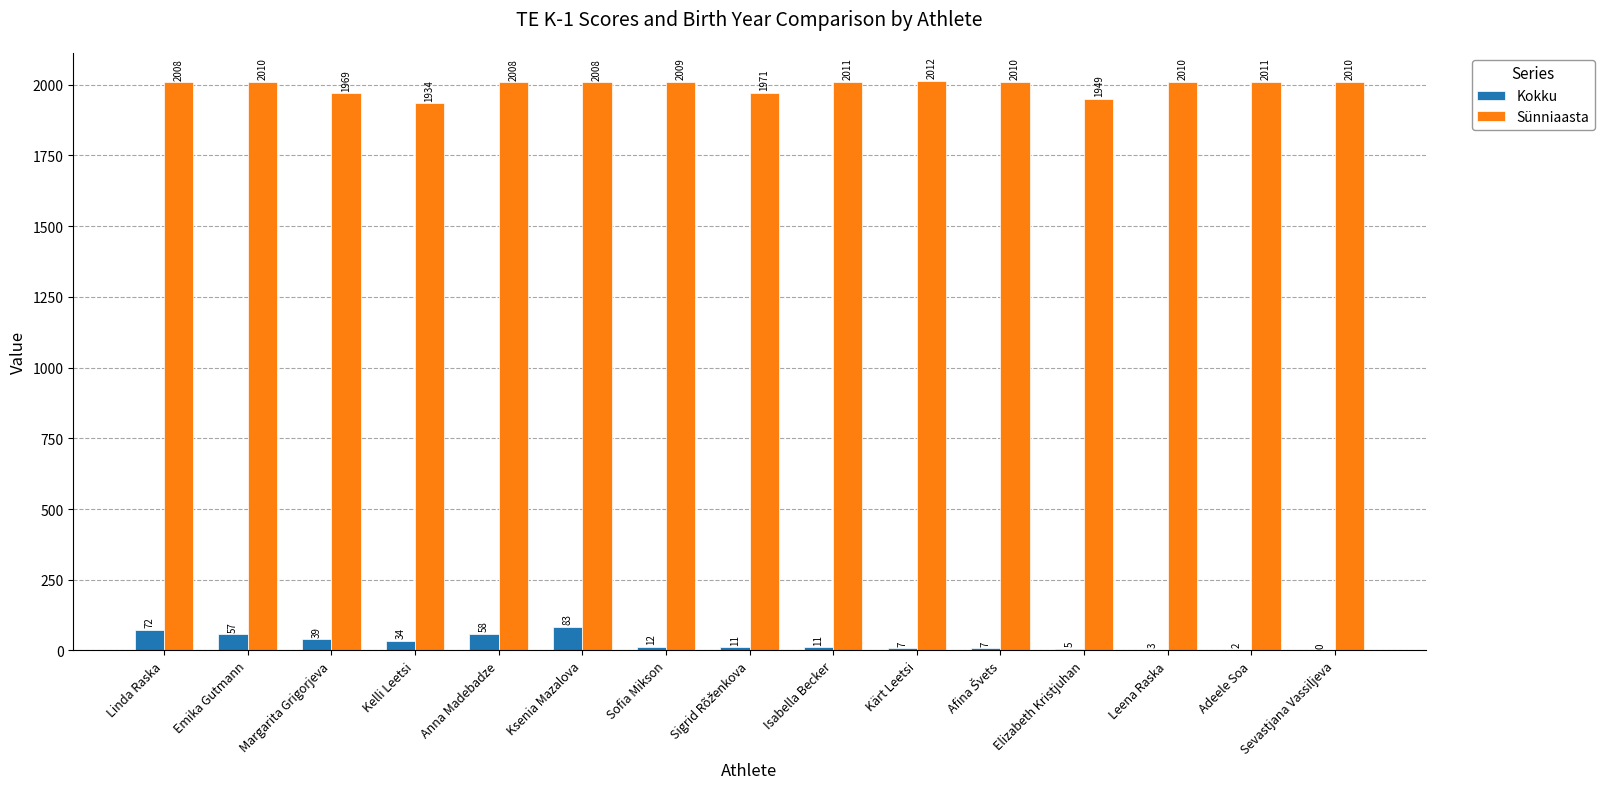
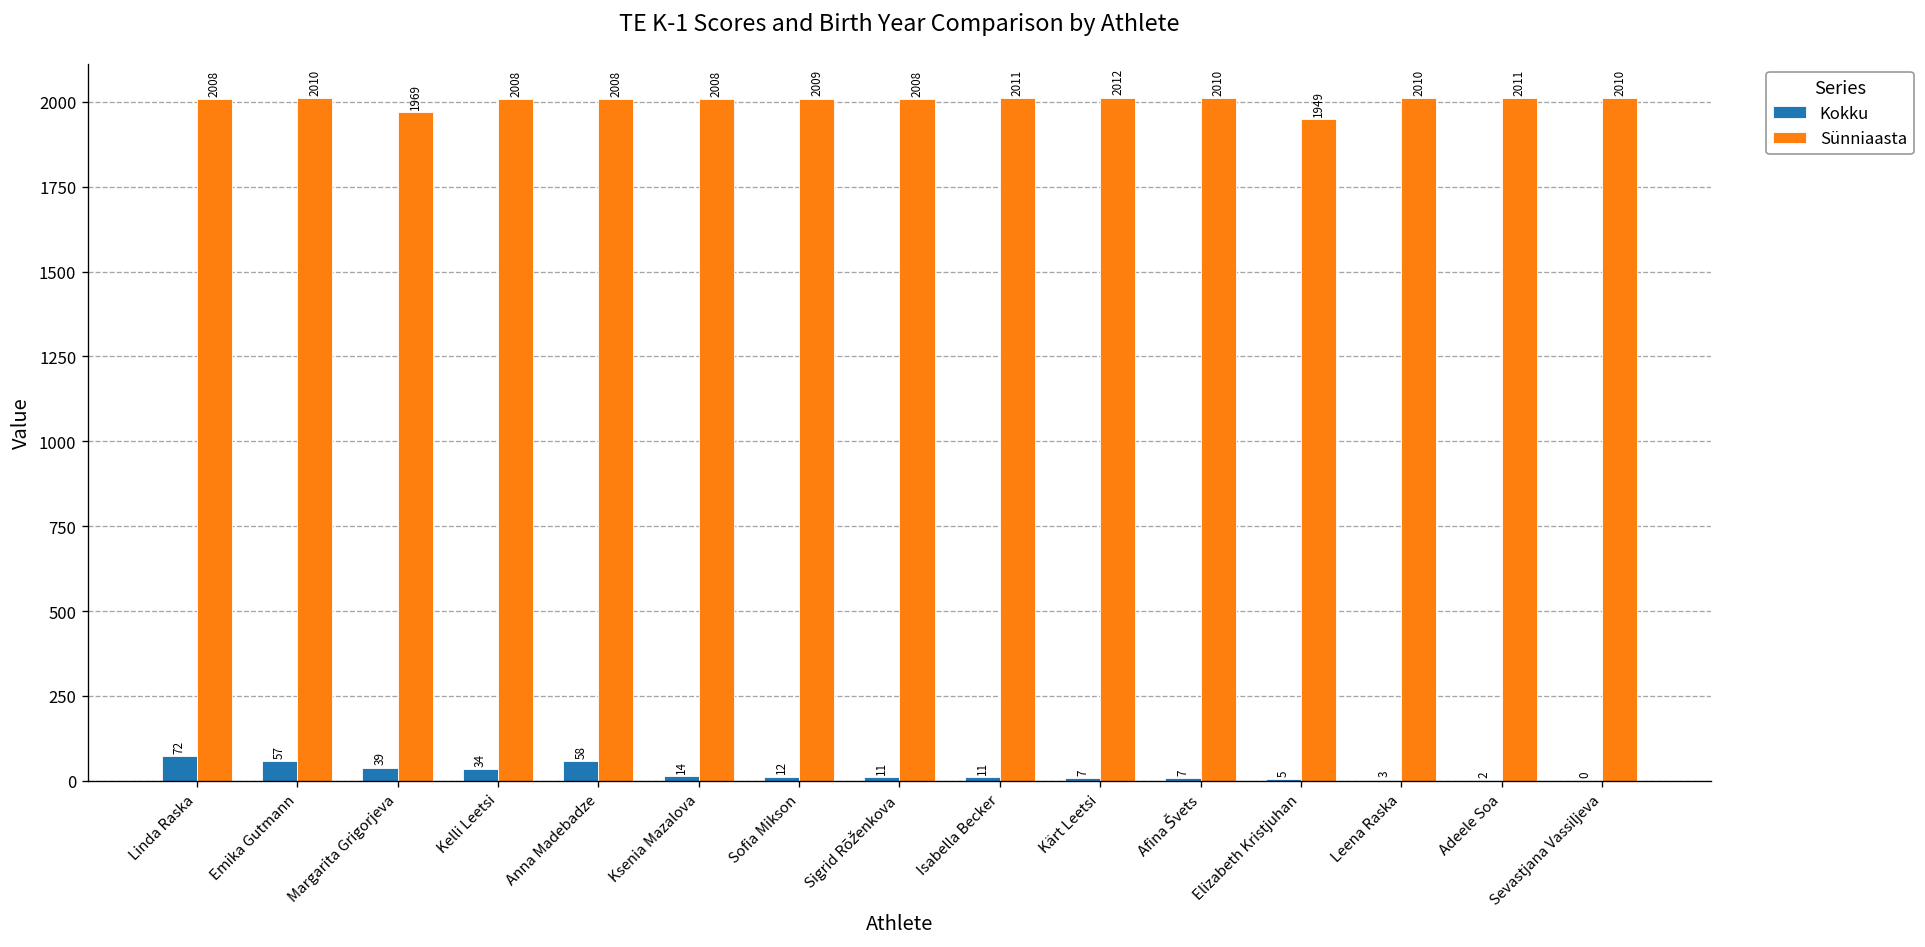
Sünniaasta, Kelli Leetsi: 1934 -> 2008
Kokku, Ksenia Mazalova: 83 -> 14
Sünniaasta, Sigrid Rõženkova: 1971 -> 2008
